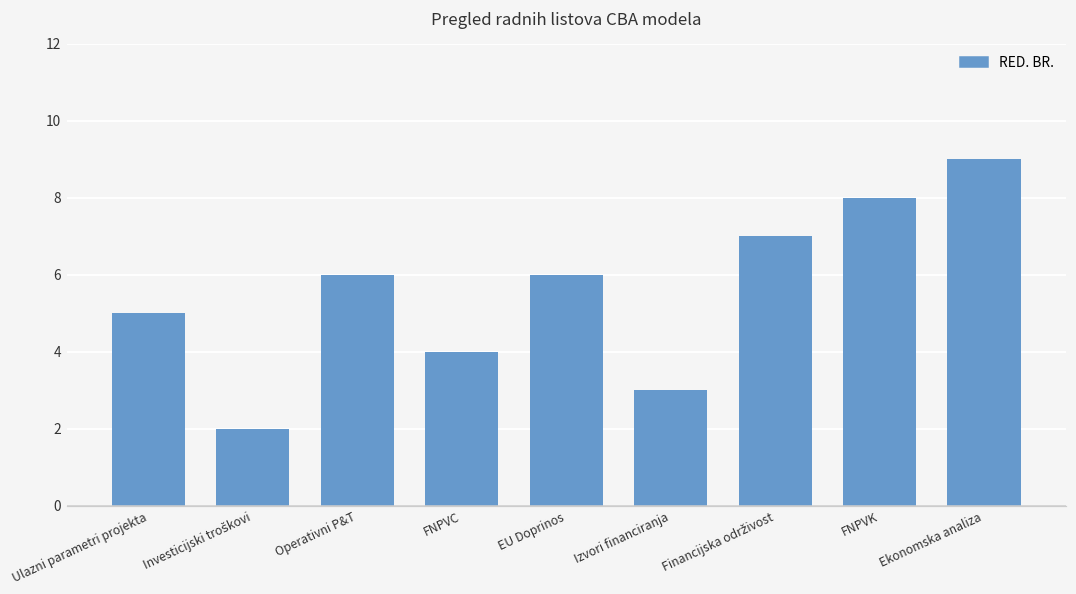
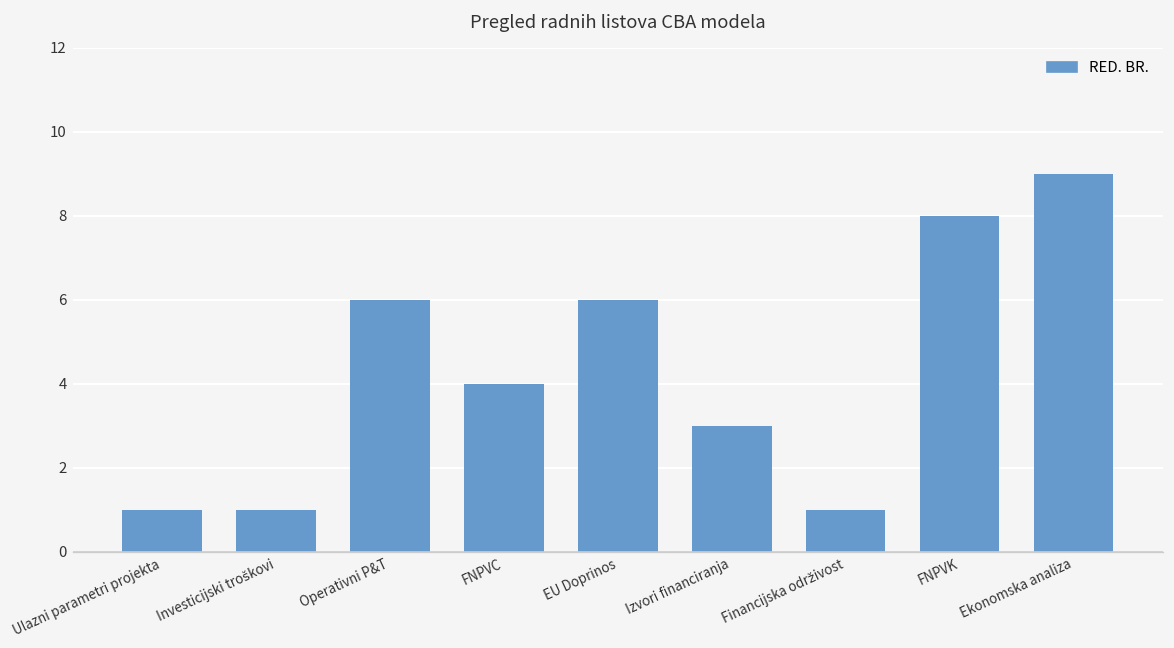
Ulazni parametri projekta: 5 -> 1
Investicijski troškovi: 2 -> 1
Financijska održivost: 7 -> 1
